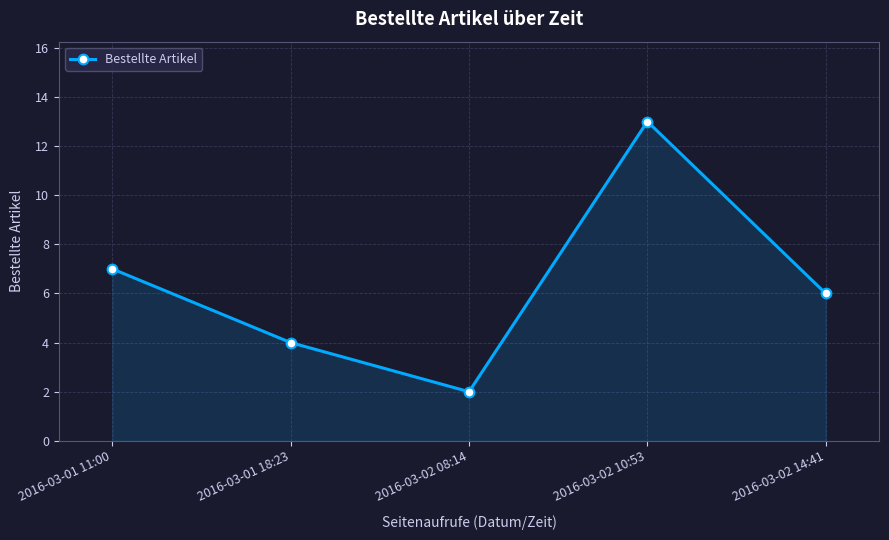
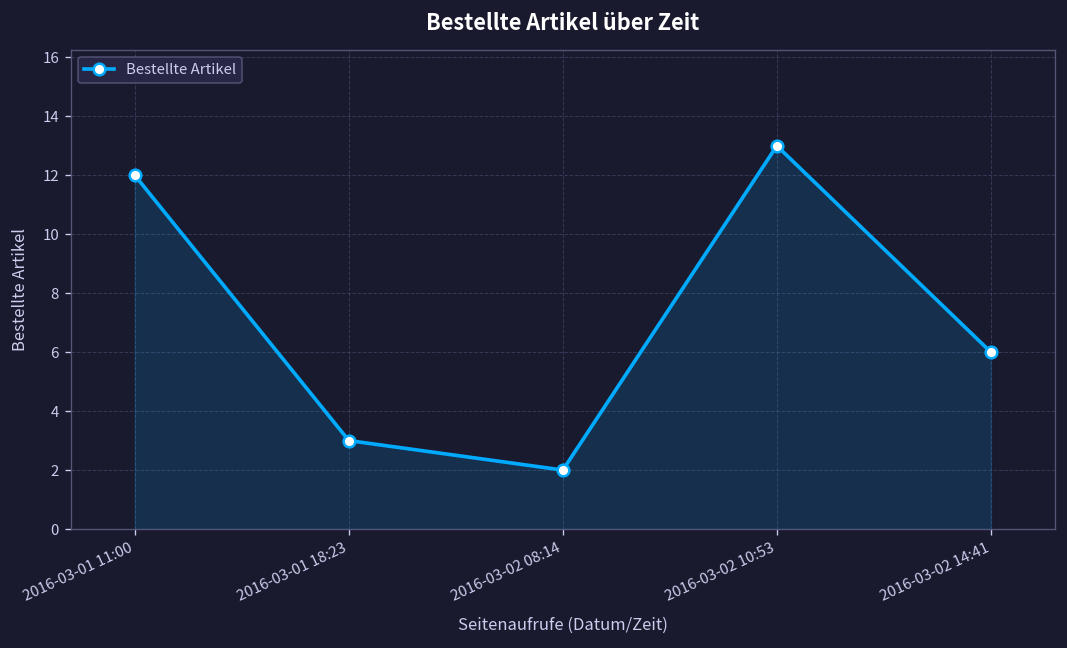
2016-03-01 11:00: 7 -> 12
2016-03-01 18:23: 4 -> 3
